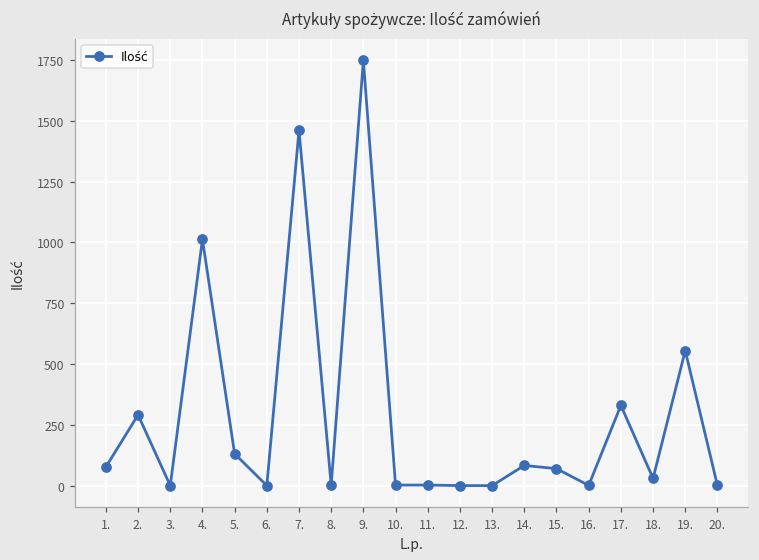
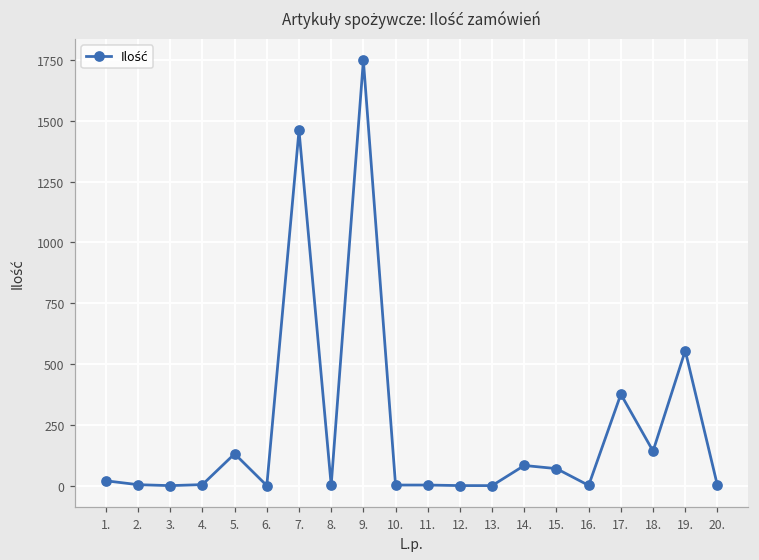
1.: 80 -> 20
2.: 290 -> 0
4.: 1010 -> 0
17.: 330 -> 380
18.: 30 -> 140
